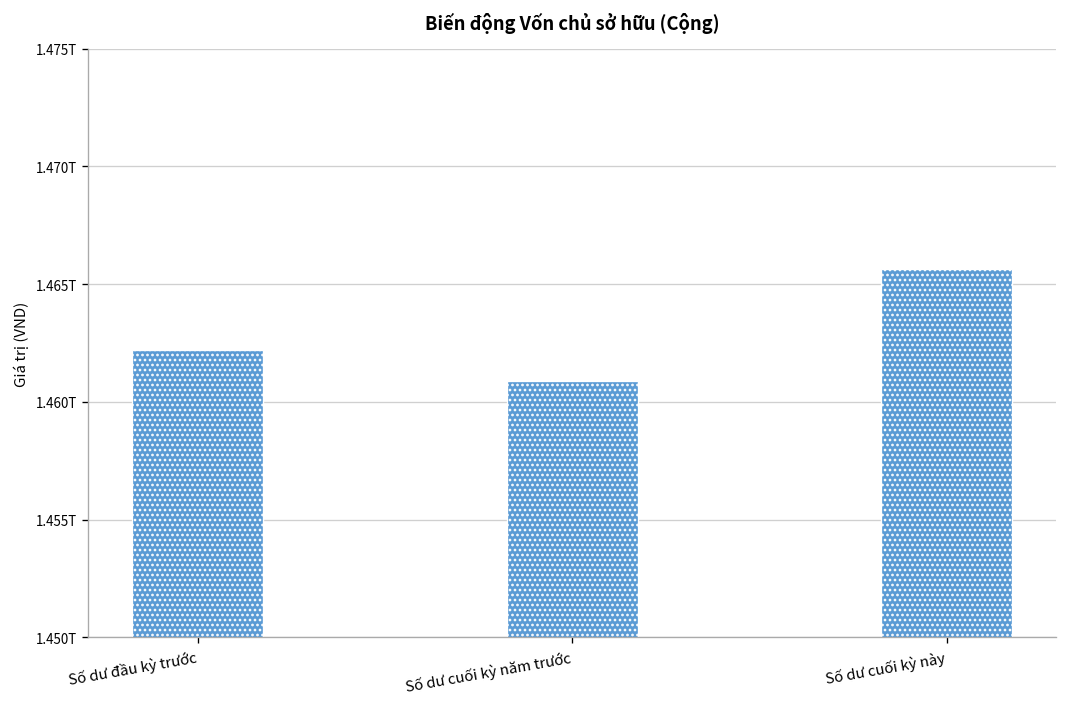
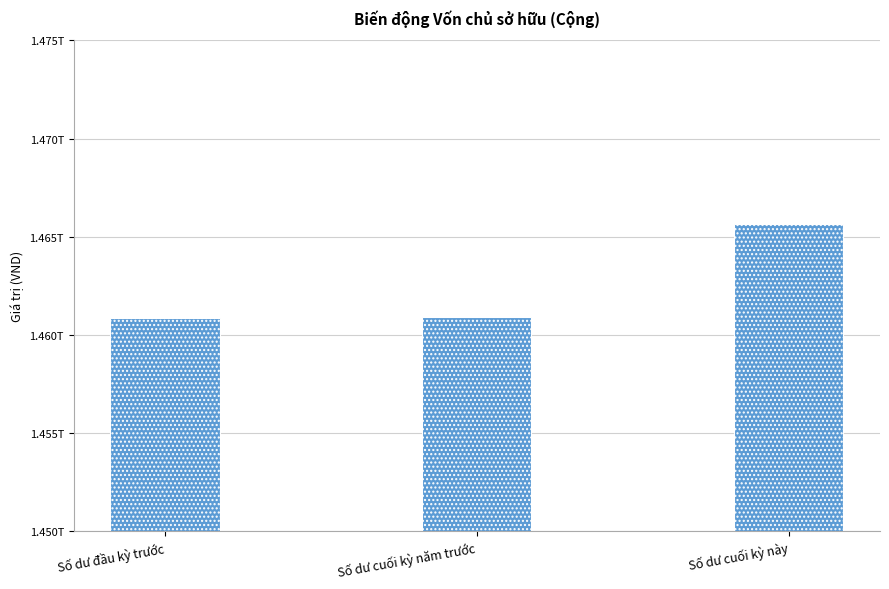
Số dư đầu kỳ trước: 1.4622T -> 1.4608T
